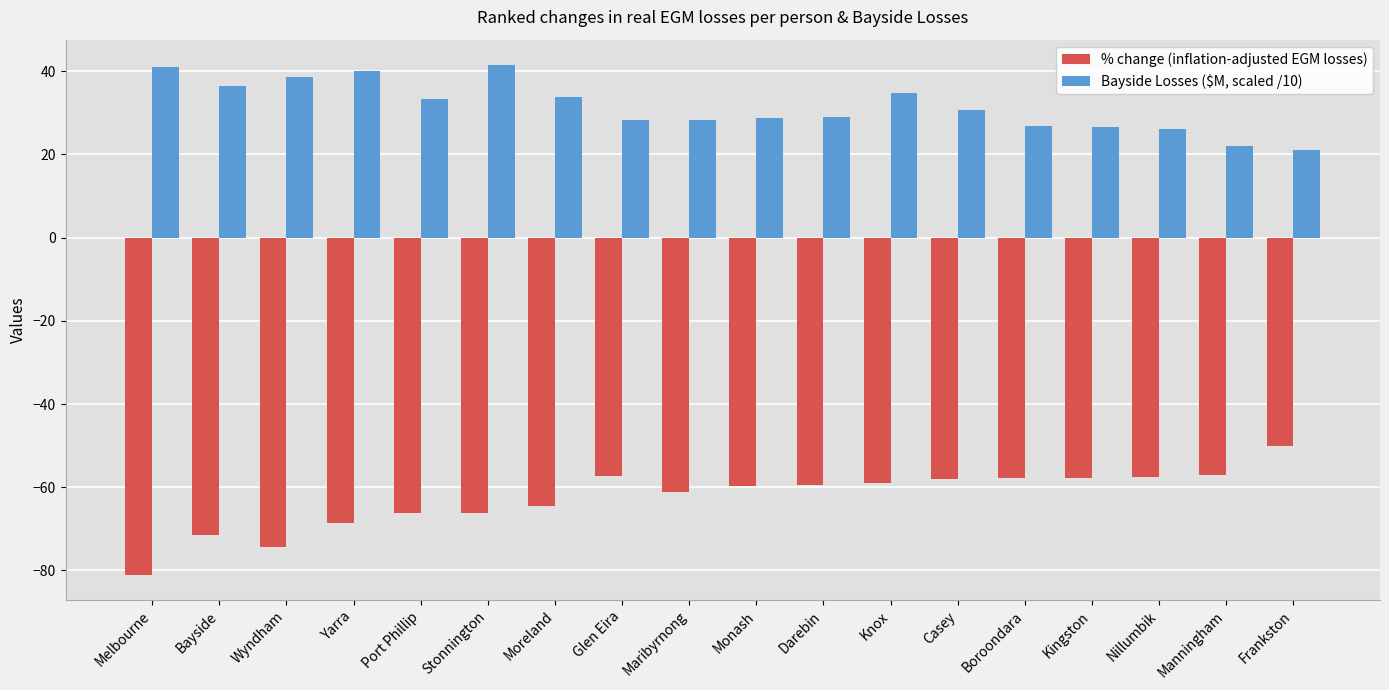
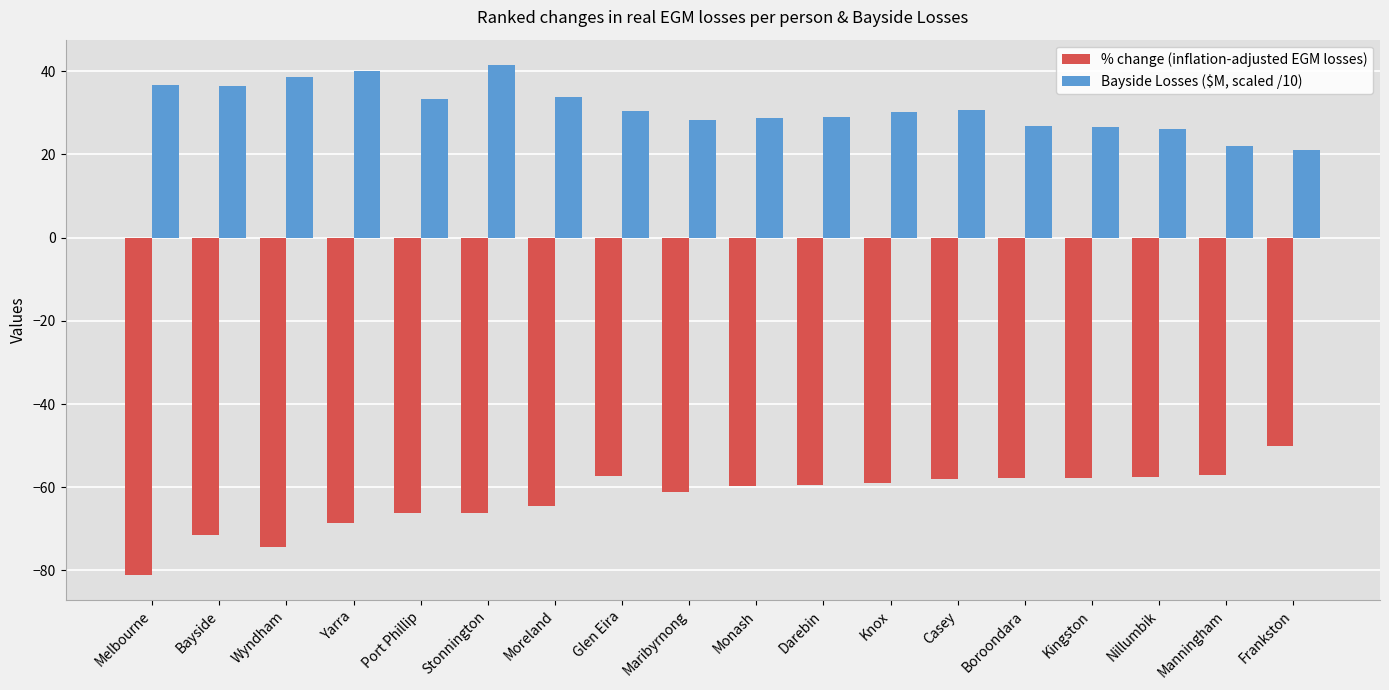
Bayside Losses ($M, scaled /10), Melbourne: 41 -> 37
Bayside Losses ($M, scaled /10), Glen Eira: 28 -> 30
Bayside Losses ($M, scaled /10), Knox: 35 -> 30
